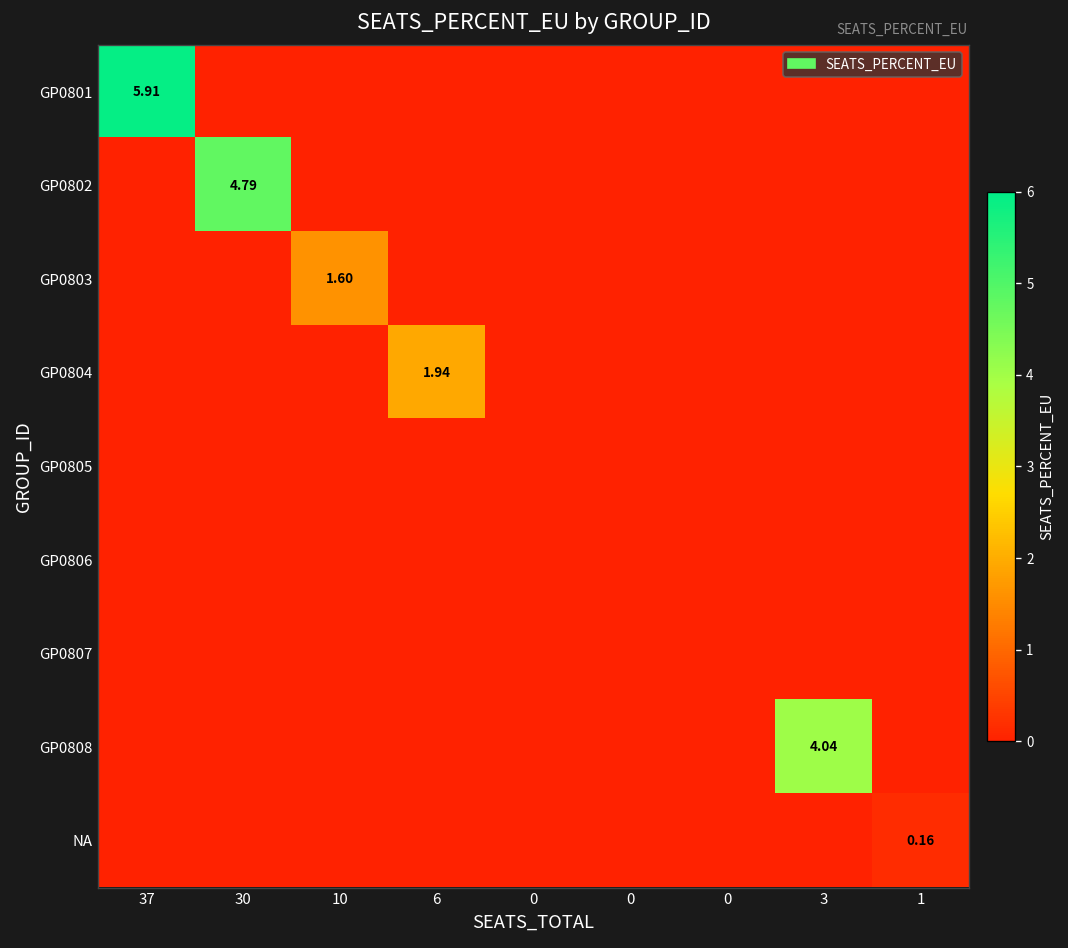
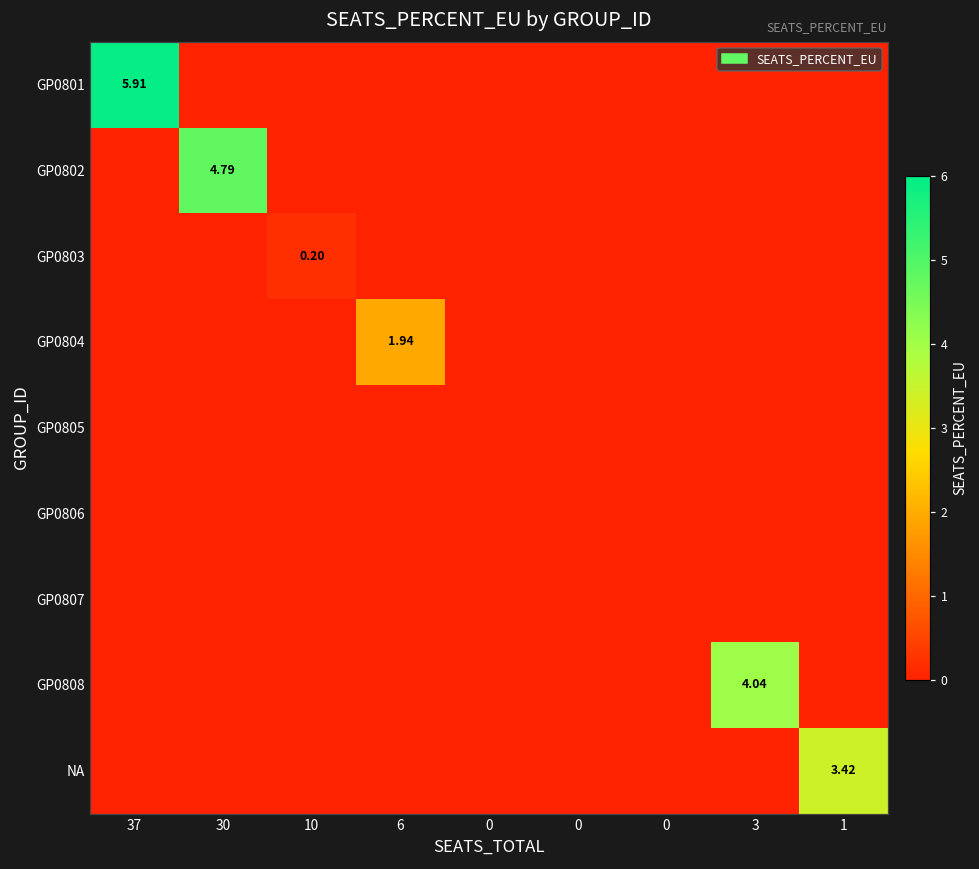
GP0803, 10: 1.60 -> 0.20
NA, 1: 0.16 -> 3.42
